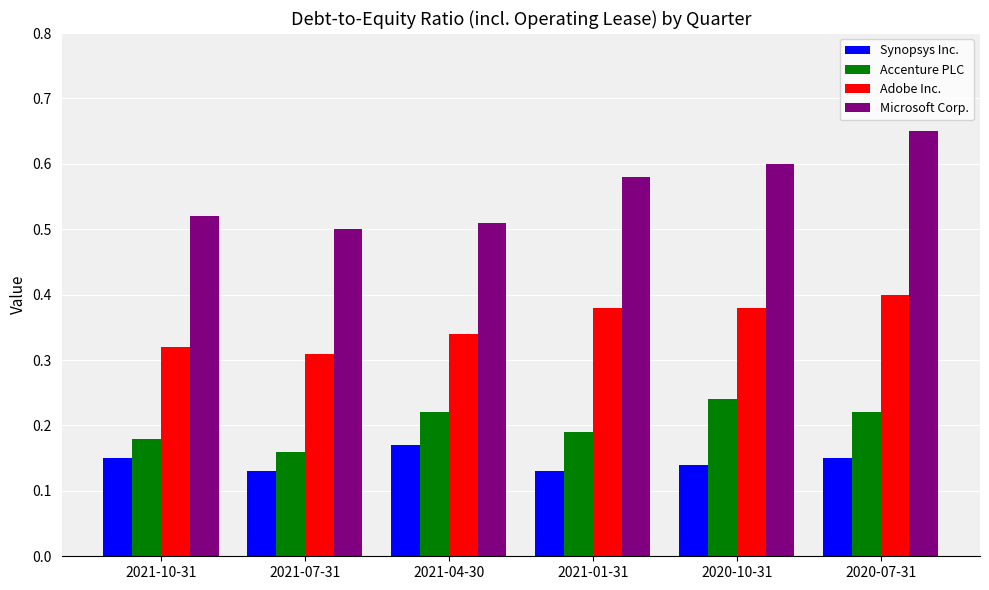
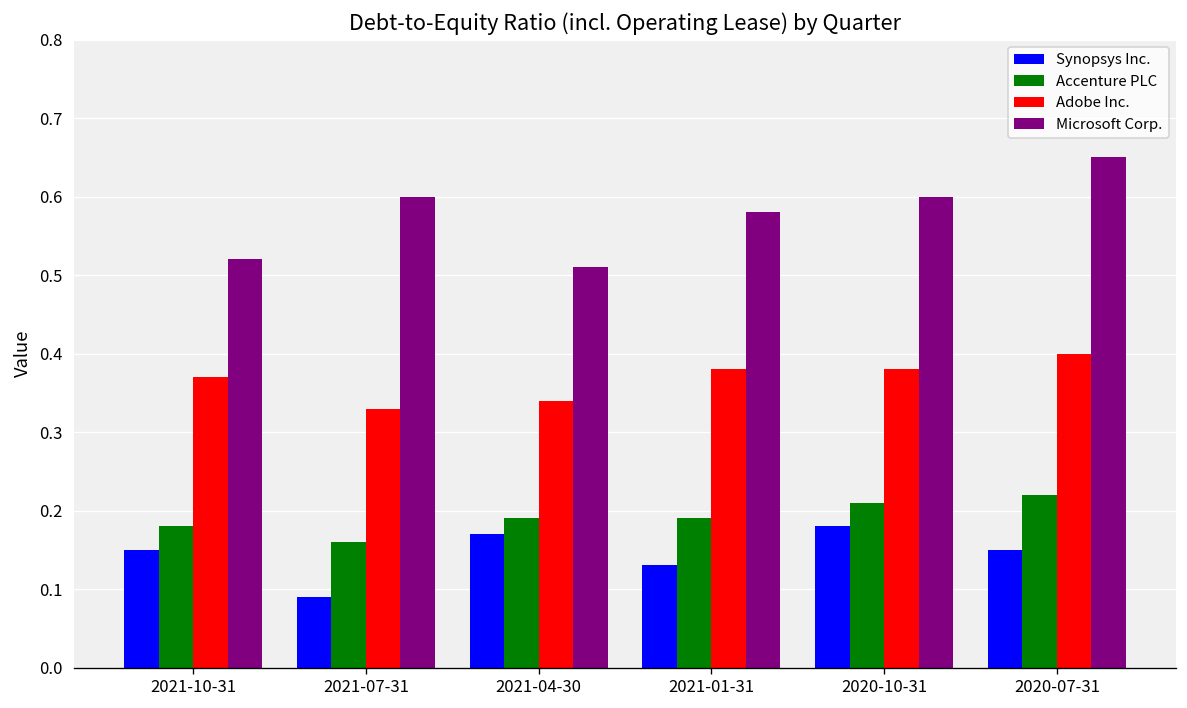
Adobe Inc., 2021-10-31: 0.32 -> 0.37
Synopsys Inc., 2021-07-31: 0.13 -> 0.09
Adobe Inc., 2021-07-31: 0.31 -> 0.33
Microsoft Corp., 2021-07-31: 0.5 -> 0.6
Accenture PLC, 2021-04-30: 0.22 -> 0.19
Synopsys Inc., 2020-10-31: 0.14 -> 0.18
Accenture PLC, 2020-10-31: 0.24 -> 0.21
